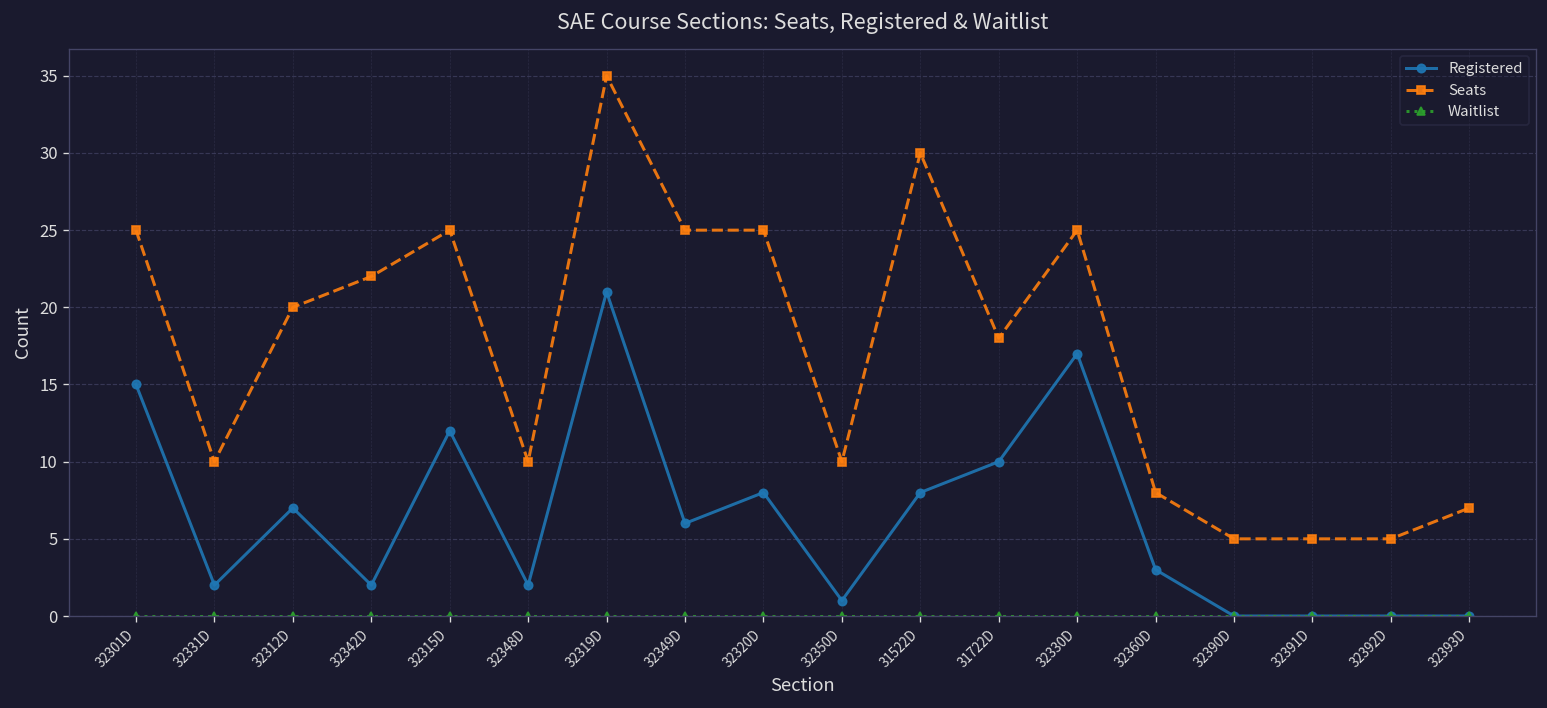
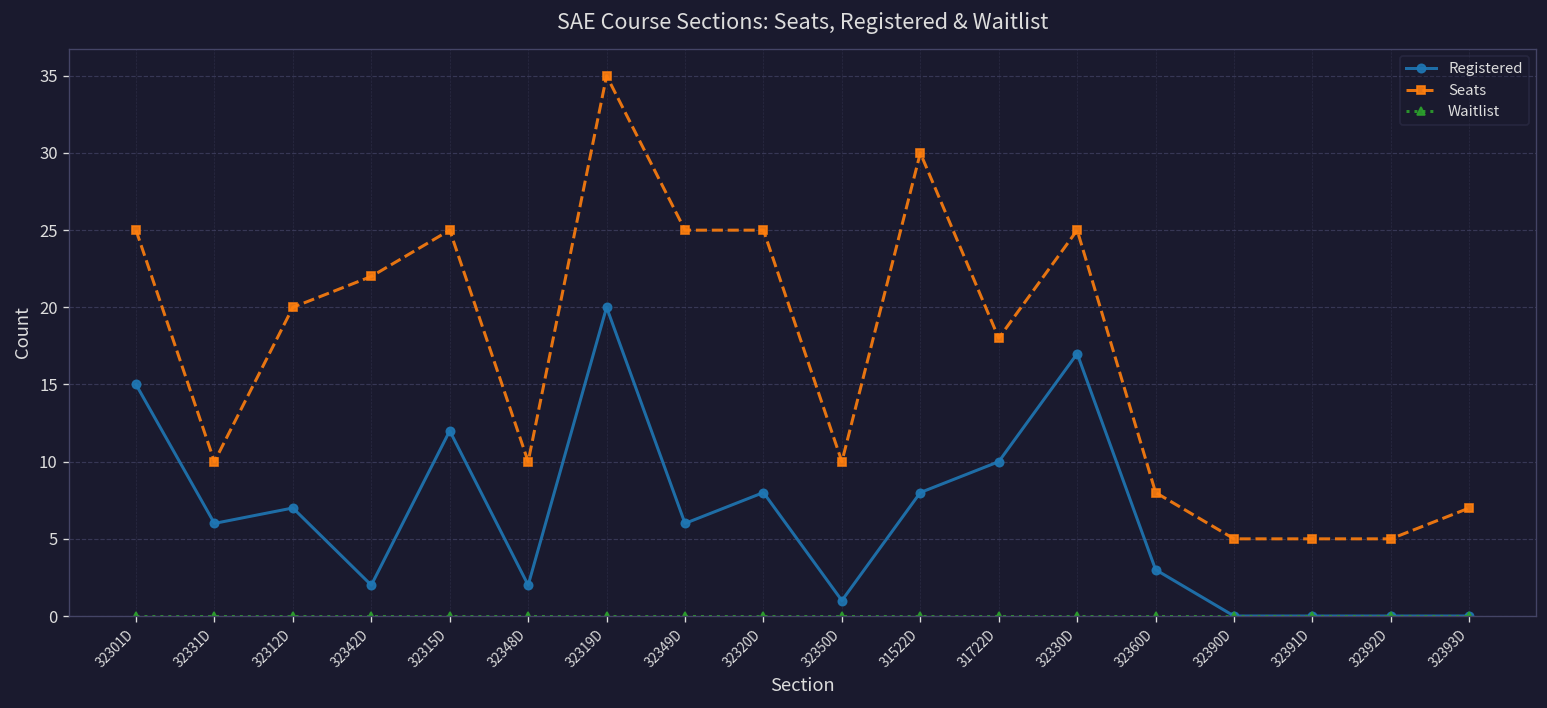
Registered, 32331D: 2 -> 6
Registered, 32319D: 21 -> 20
